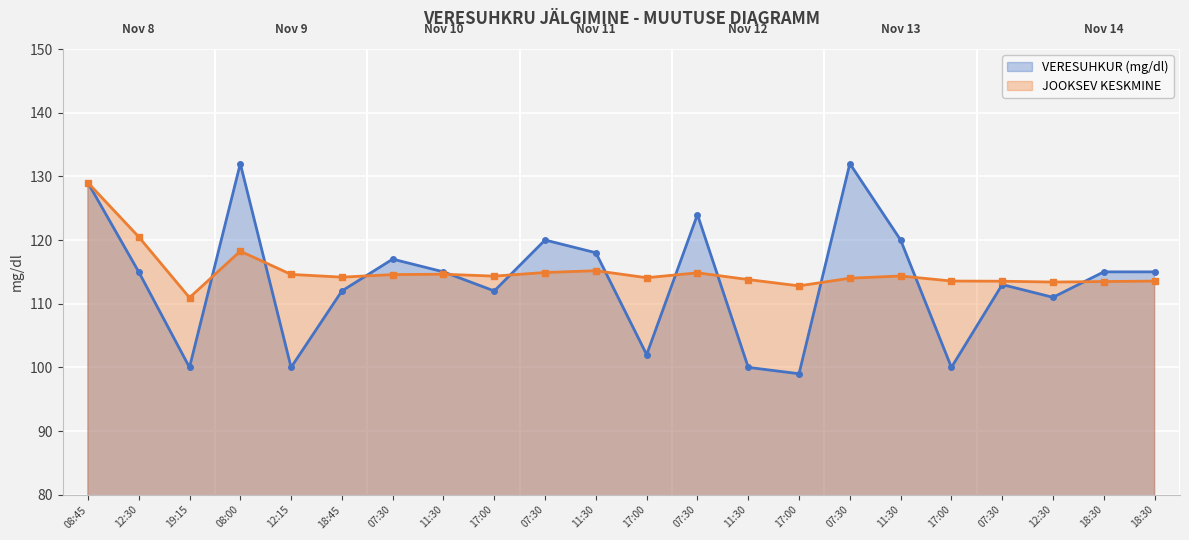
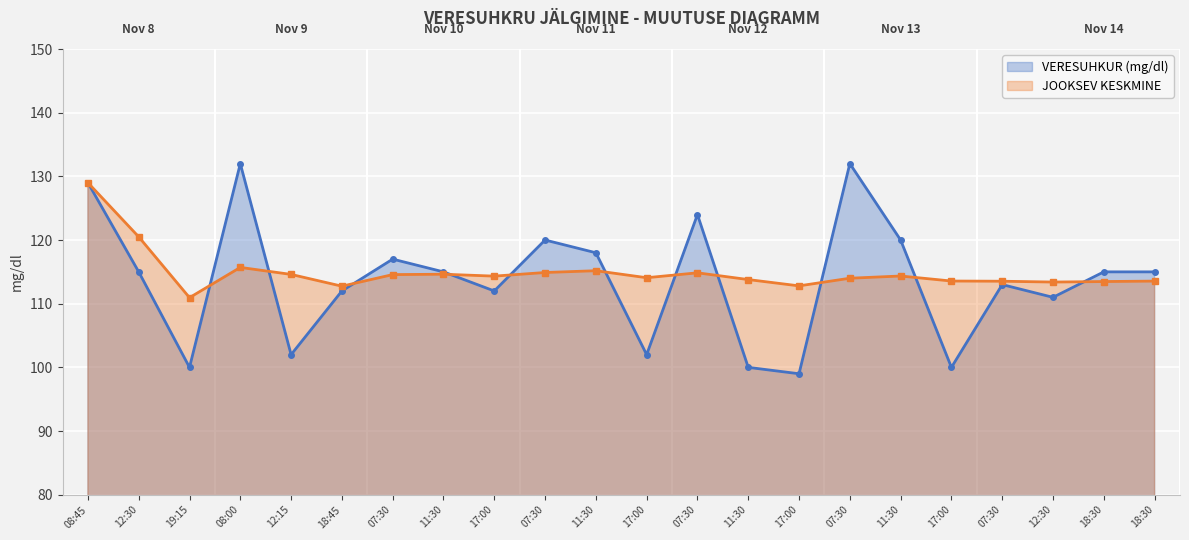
JOOKSEV KESKMINE, 08:00: 118 -> 116
VERESUHKUR (mg/dl), 12:15: 100 -> 102
JOOKSEV KESKMINE, 18:45: 114 -> 113
